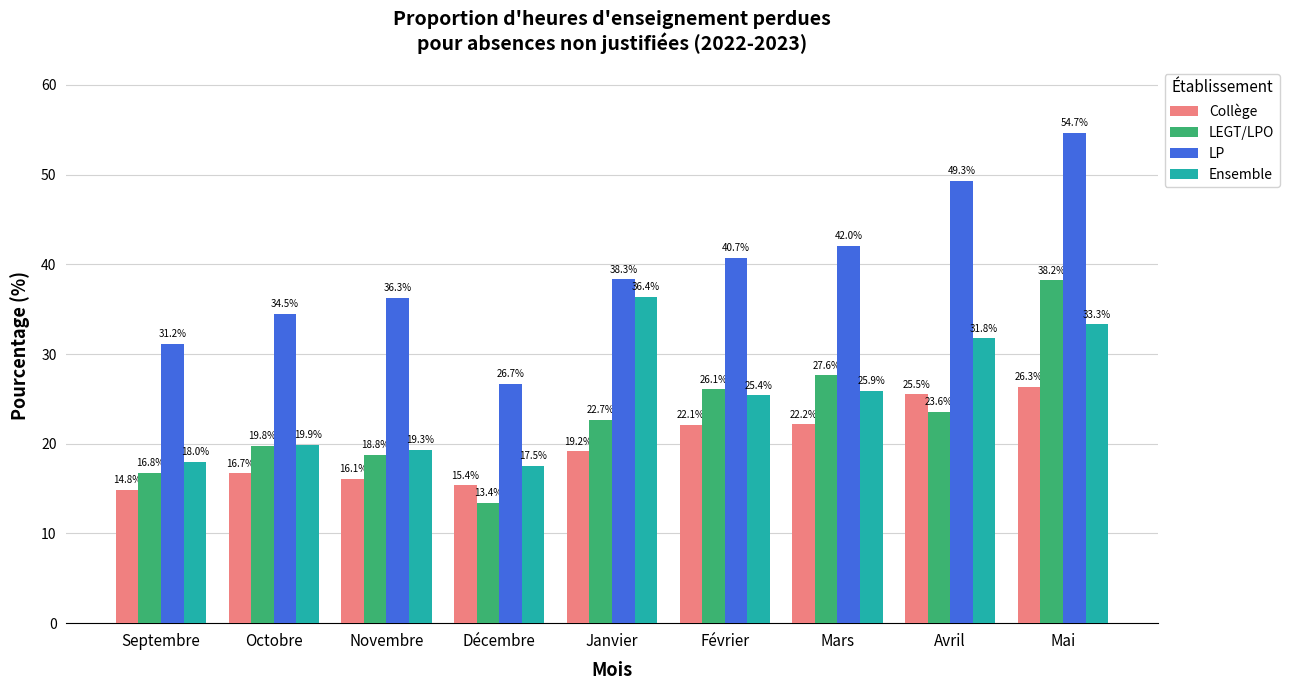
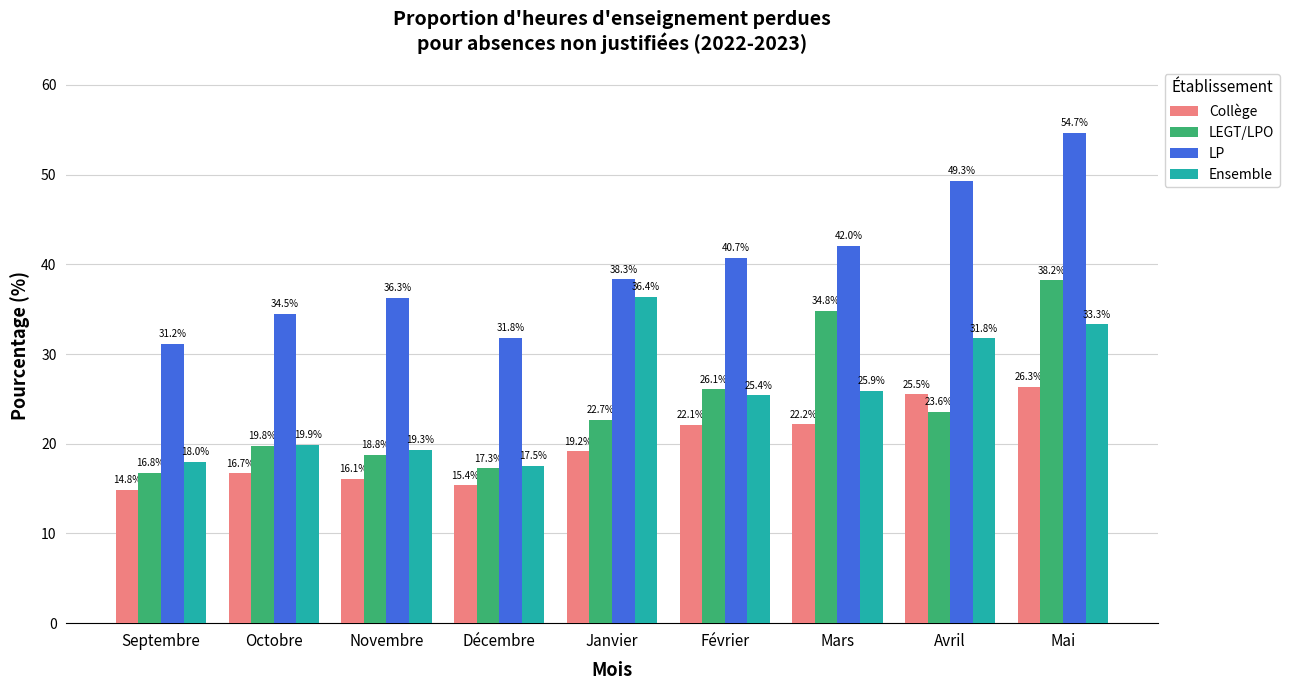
LEGT/LPO, Décembre: 13.4% -> 17.3%
LP, Décembre: 26.7% -> 31.8%
LEGT/LPO, Mars: 27.6% -> 34.8%
